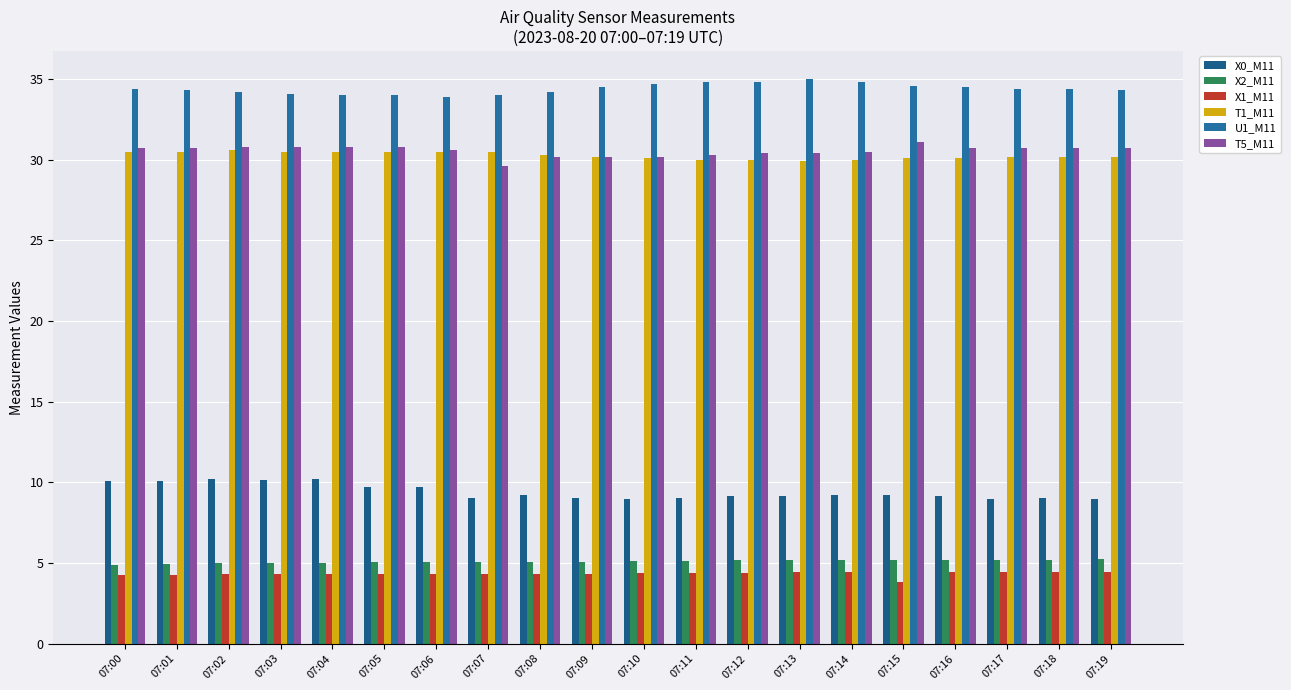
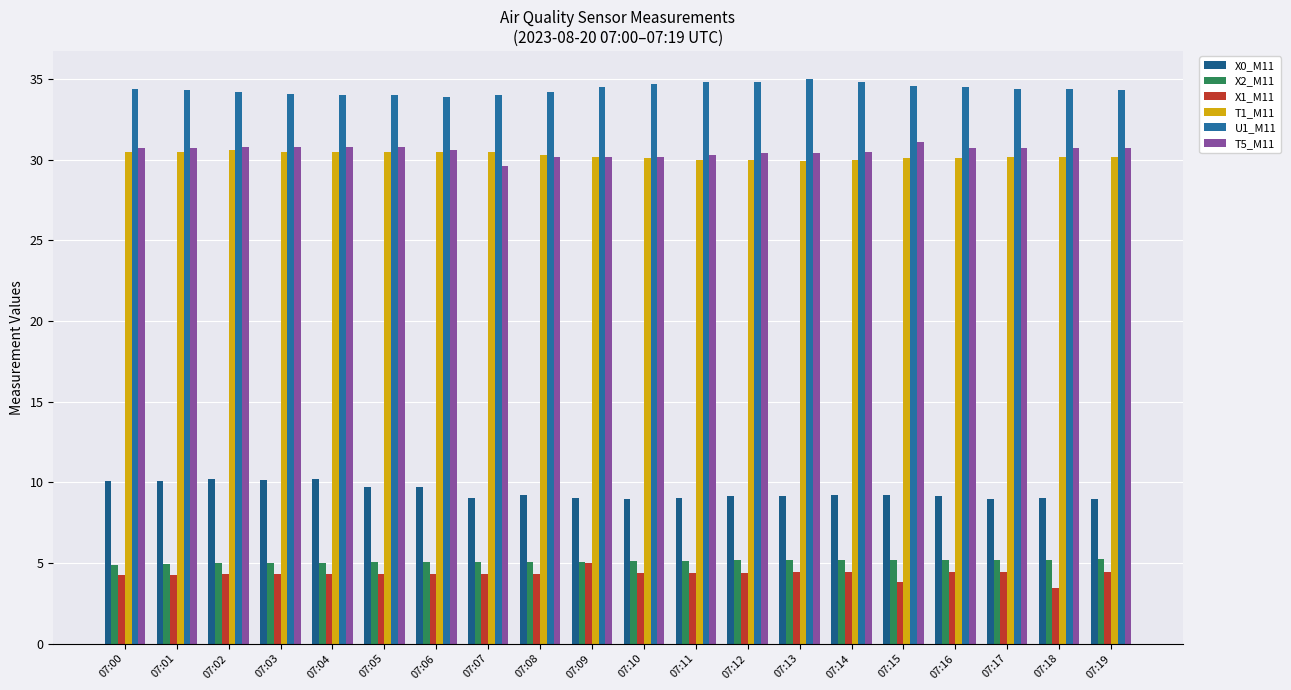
X1_M11, 07:09: 4.3 -> 5.0
X1_M11, 07:18: 4.4 -> 3.4
